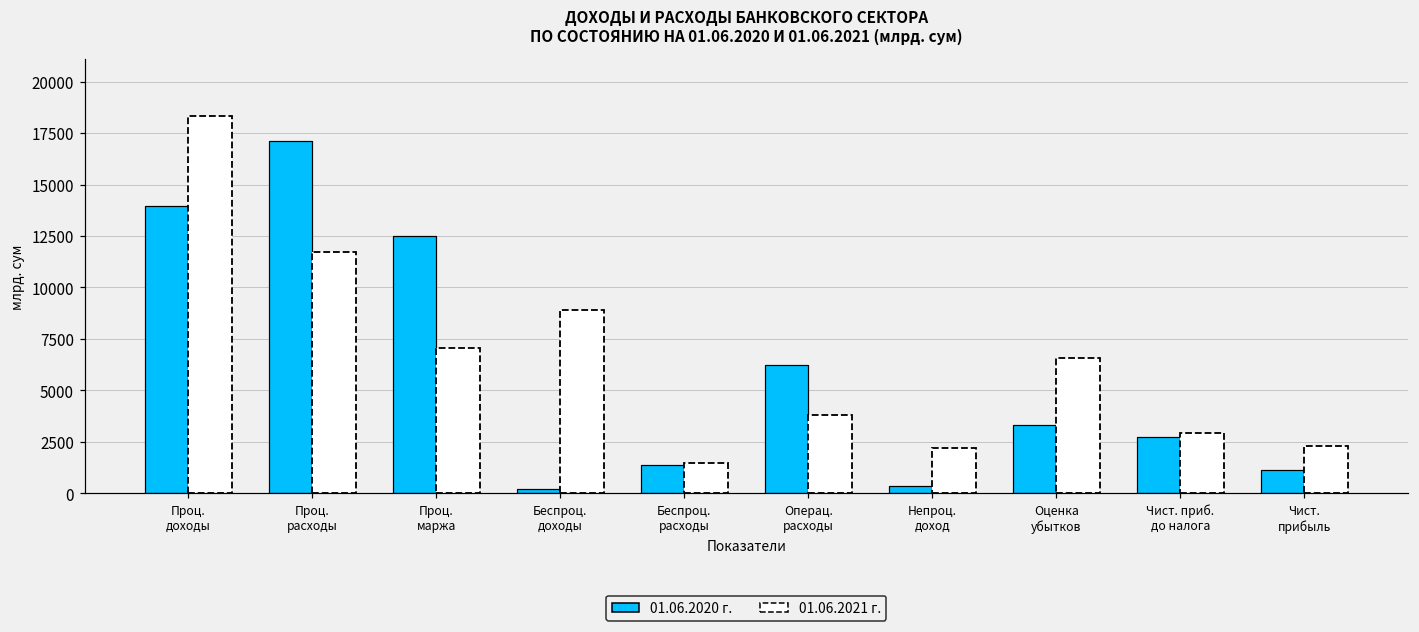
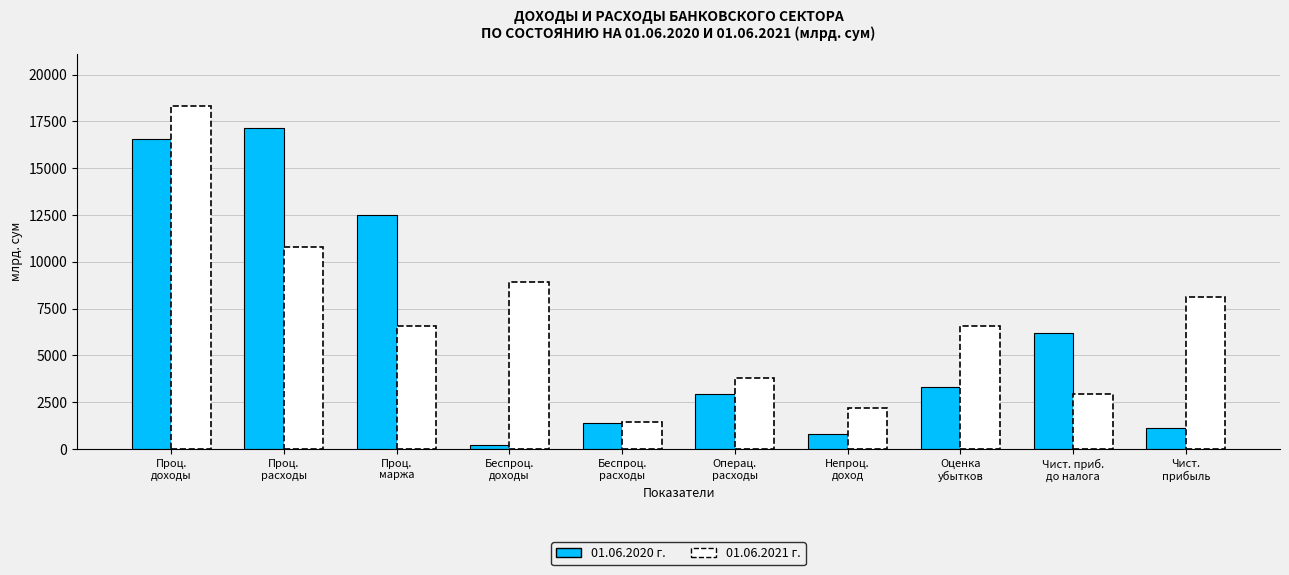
01.06.2020 г., Проц. доходы: 14000 -> 16500
01.06.2021 г., Проц. расходы: 11700 -> 10800
01.06.2021 г., Проц. маржа: 7100 -> 6600
01.06.2020 г., Операц. расходы: 6200 -> 2900
01.06.2020 г., Непроц. доход: 400 -> 800
01.06.2020 г., Чист. приб. до налога: 2700 -> 6200
01.06.2021 г., Чист. прибыль: 2300 -> 8100
